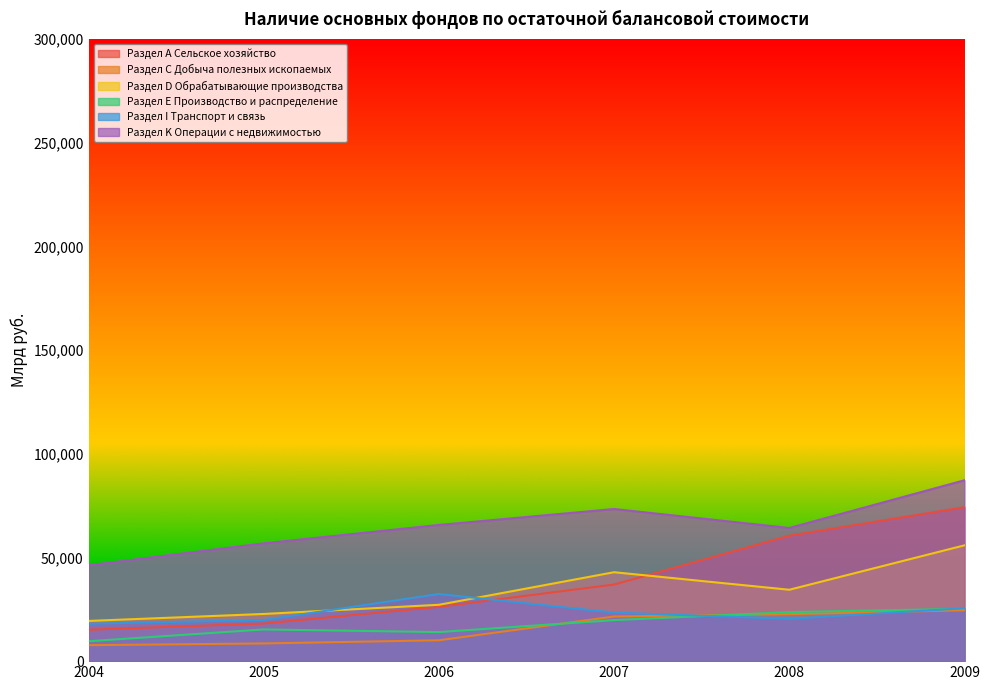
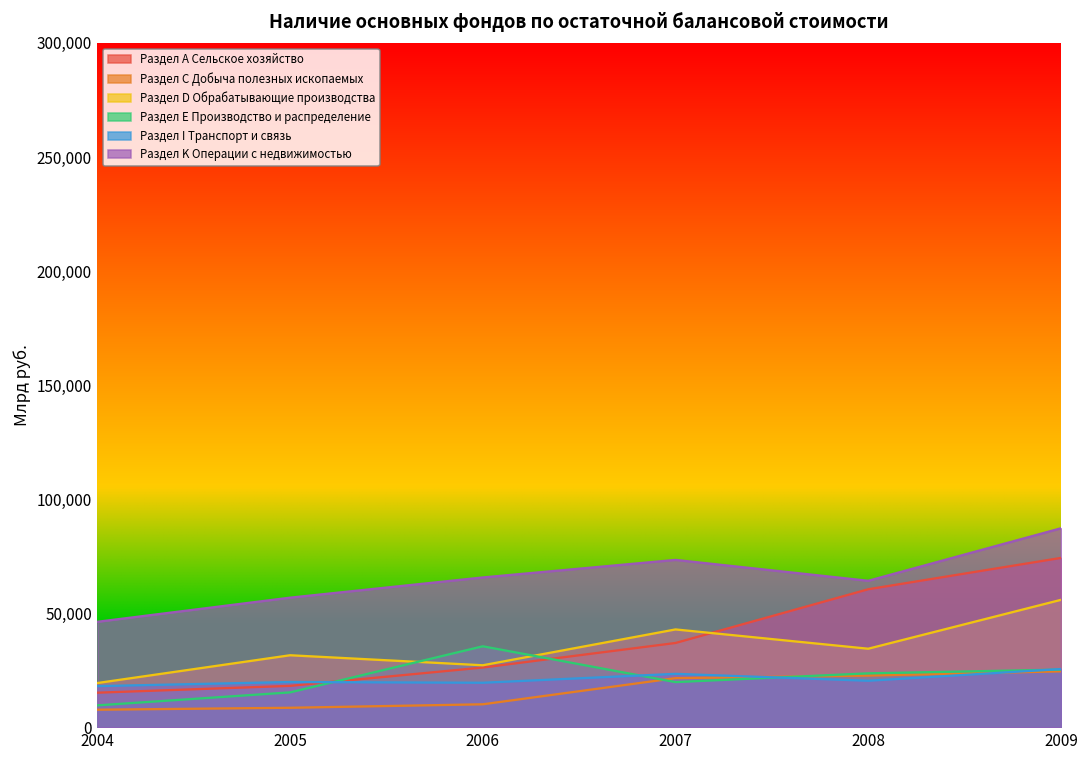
Раздел D Обрабатывающие производства, 2005: 23,000 -> 32,000
Раздел Е Производство и распределение, 2006: 14,000 -> 35,000
Раздел I Транспорт и связь, 2006: 32,000 -> 20,000
